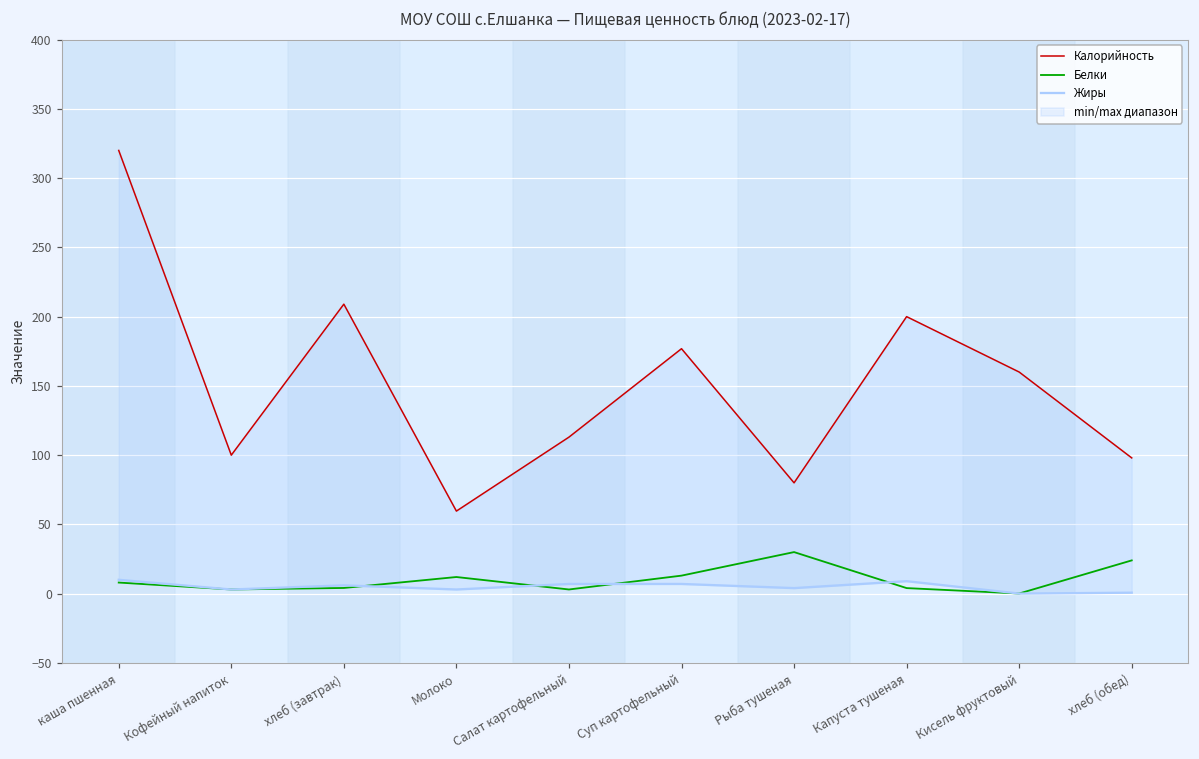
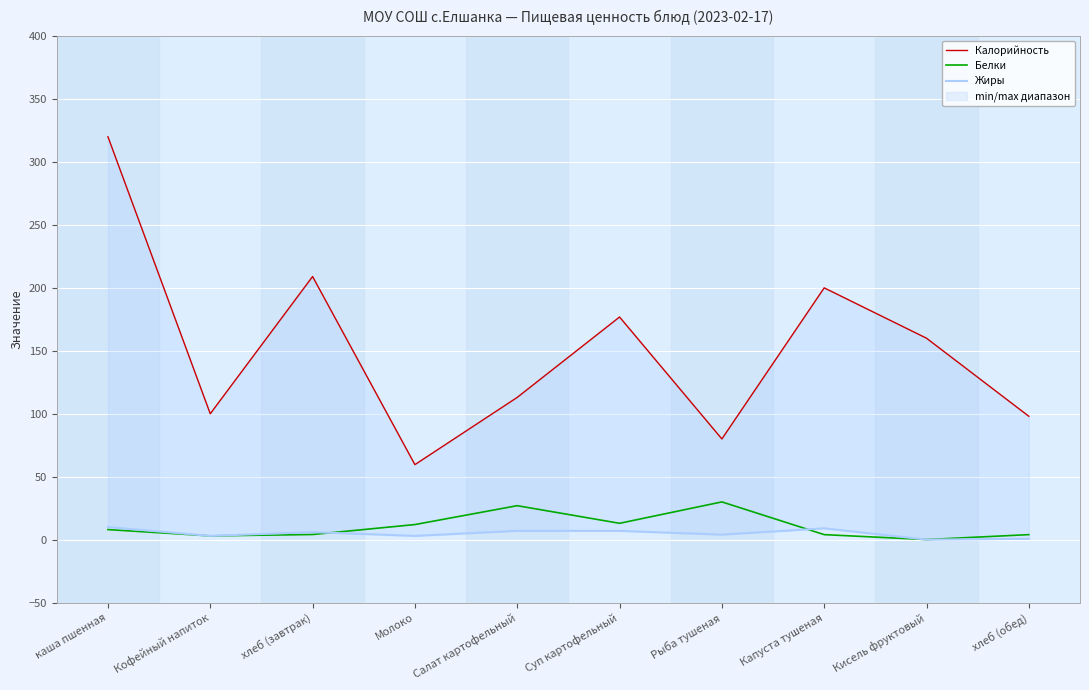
Белки, Салат картофельный: 3 -> 27
Белки, хлеб (обед): 24 -> 4
